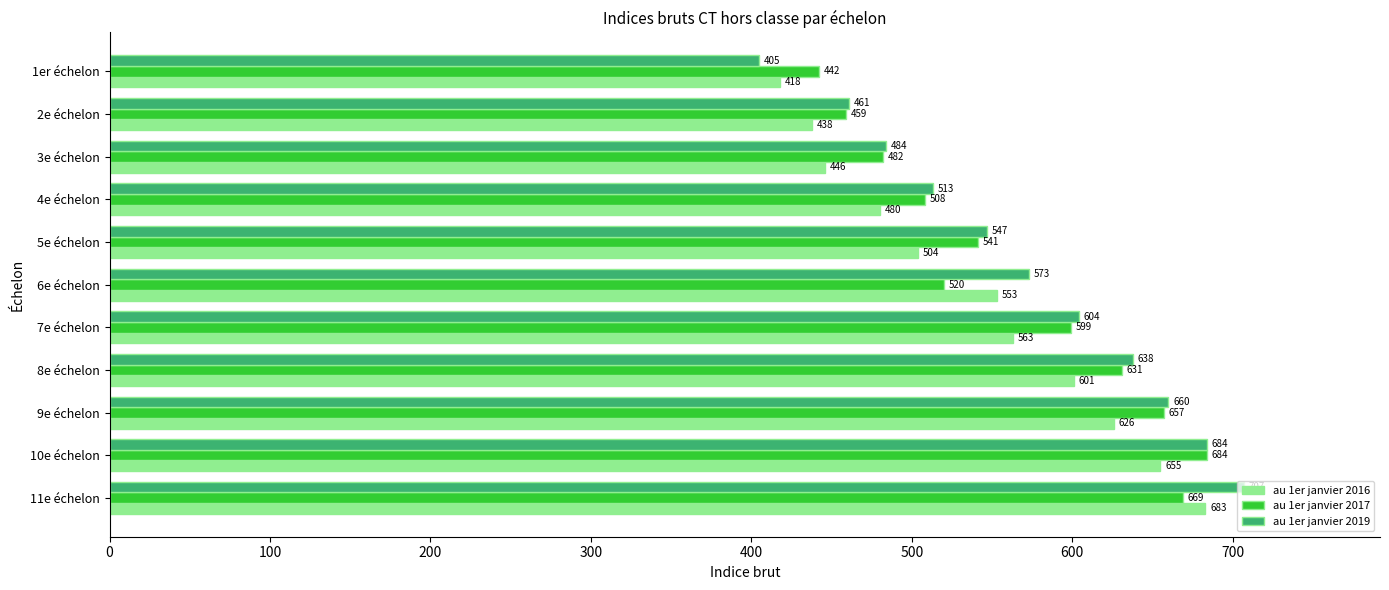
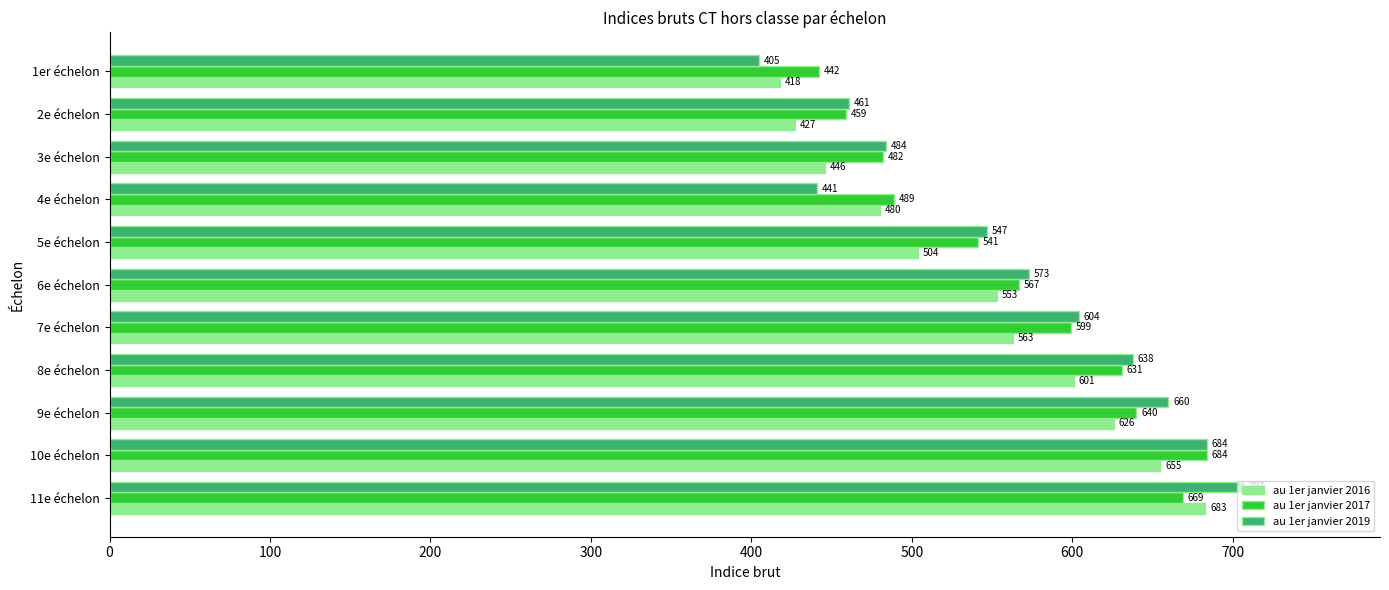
au 1er janvier 2016, 2e échelon: 438 -> 427
au 1er janvier 2019, 4e échelon: 513 -> 441
au 1er janvier 2017, 4e échelon: 508 -> 489
au 1er janvier 2017, 6e échelon: 520 -> 567
au 1er janvier 2017, 9e échelon: 657 -> 640
